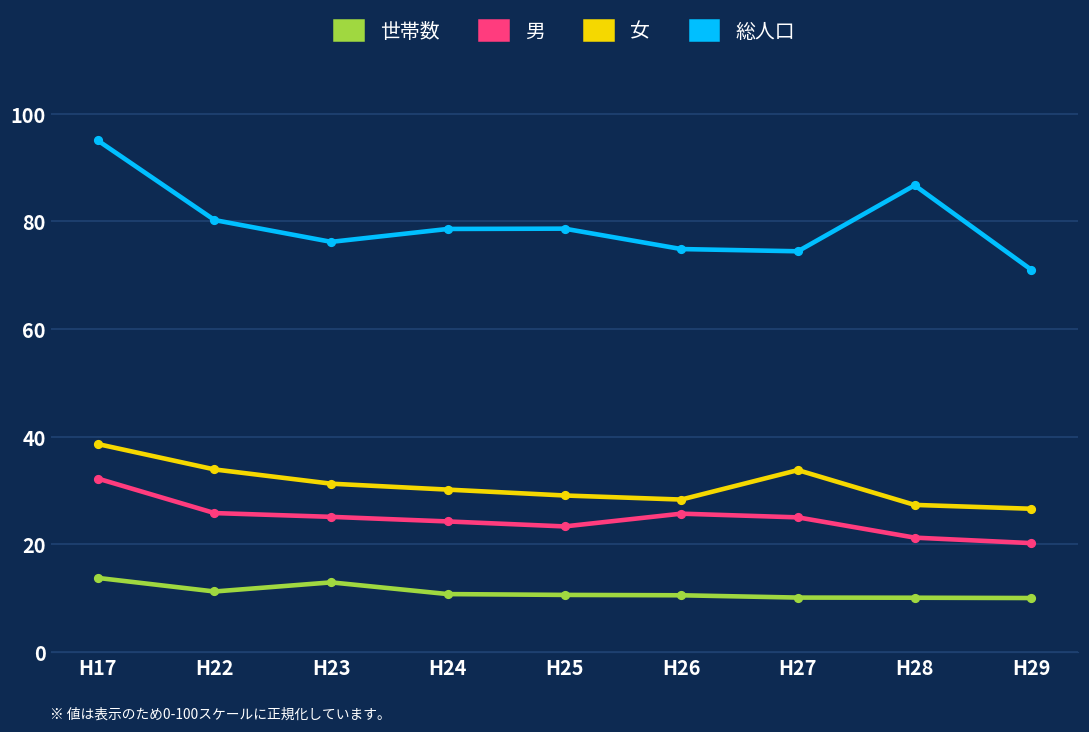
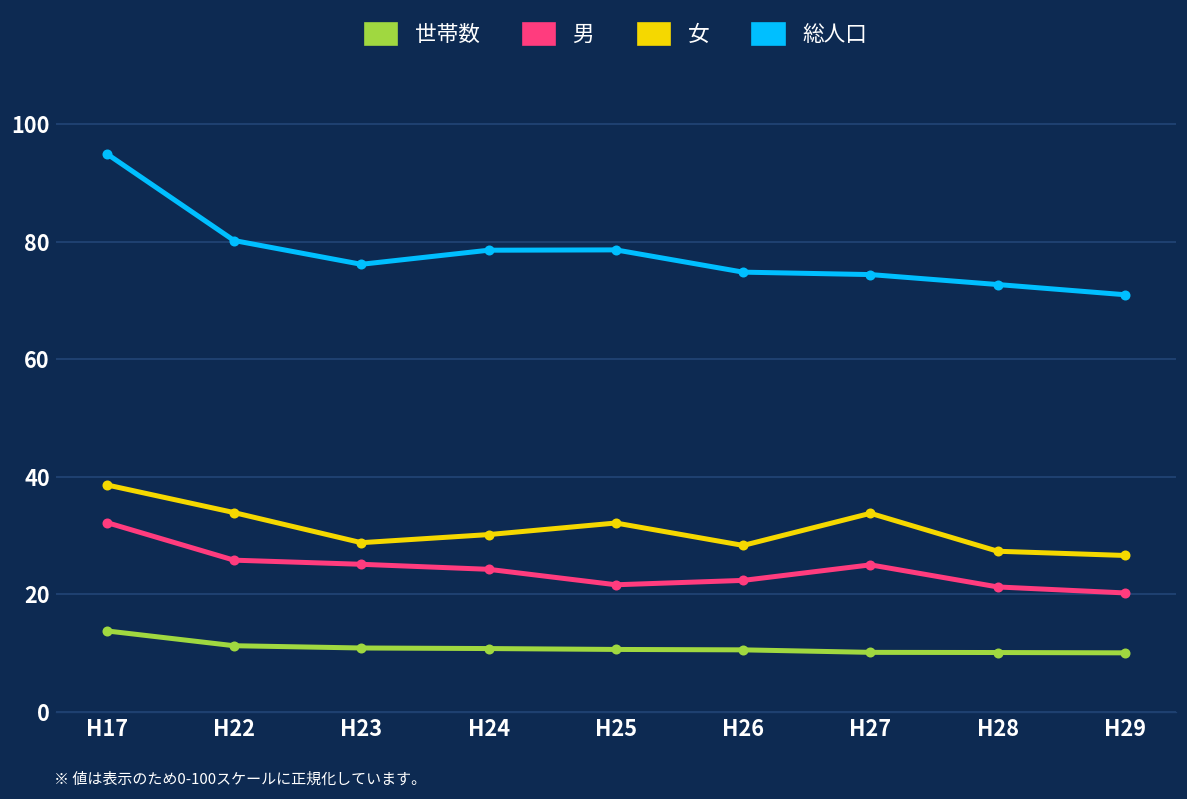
女, H23: 31 -> 29
世帯数, H23: 13 -> 11
女, H25: 29 -> 32
男, H25: 23 -> 22
男, H26: 26 -> 22
総人口, H28: 87 -> 73
